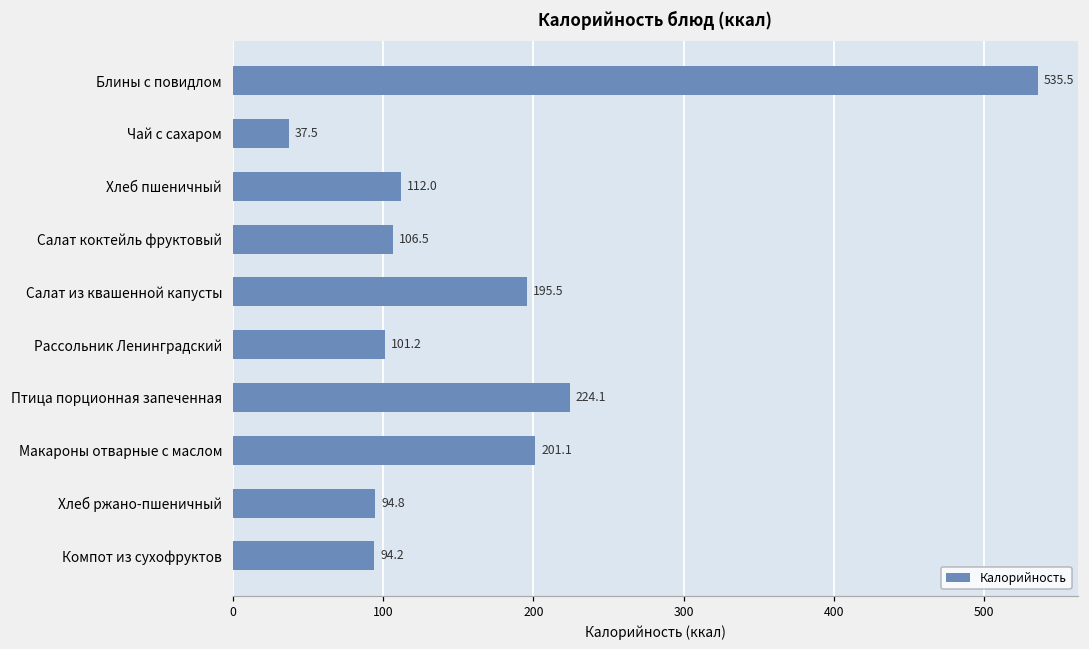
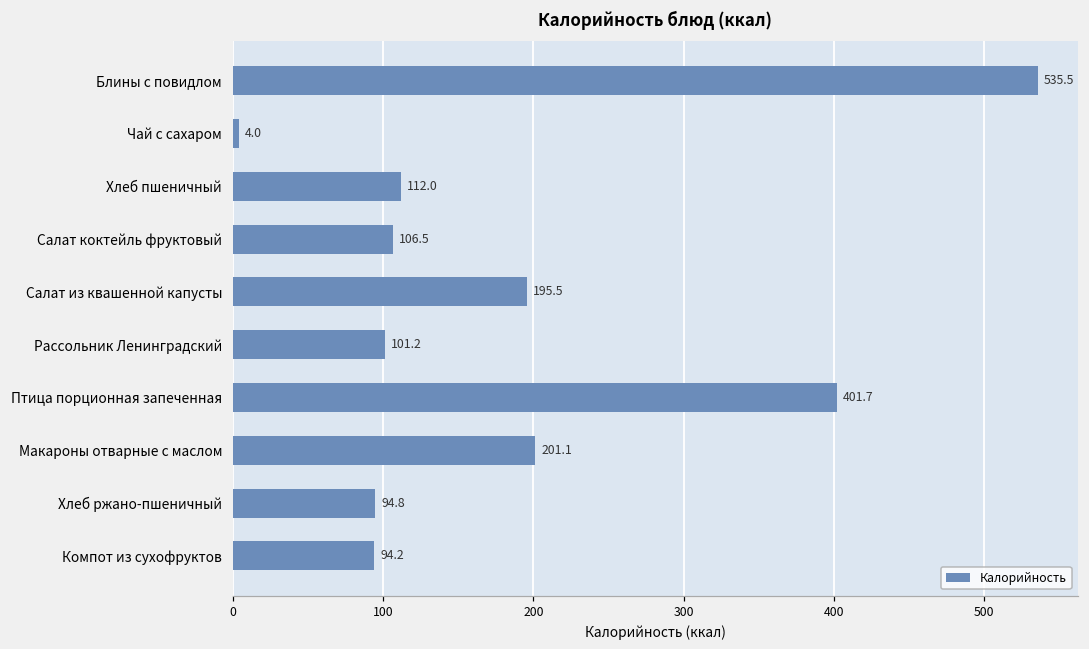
Чай с сахаром: 37.5 -> 4.0
Птица порционная запеченная: 224.1 -> 401.7
